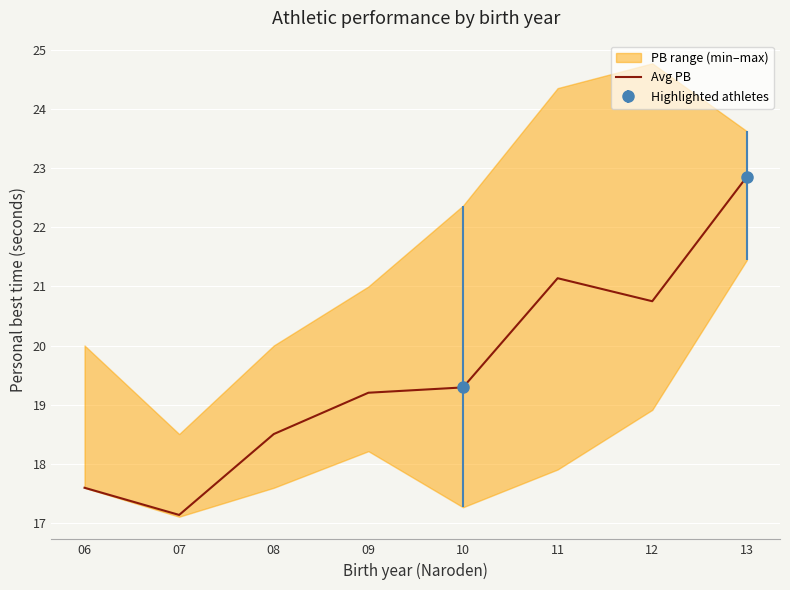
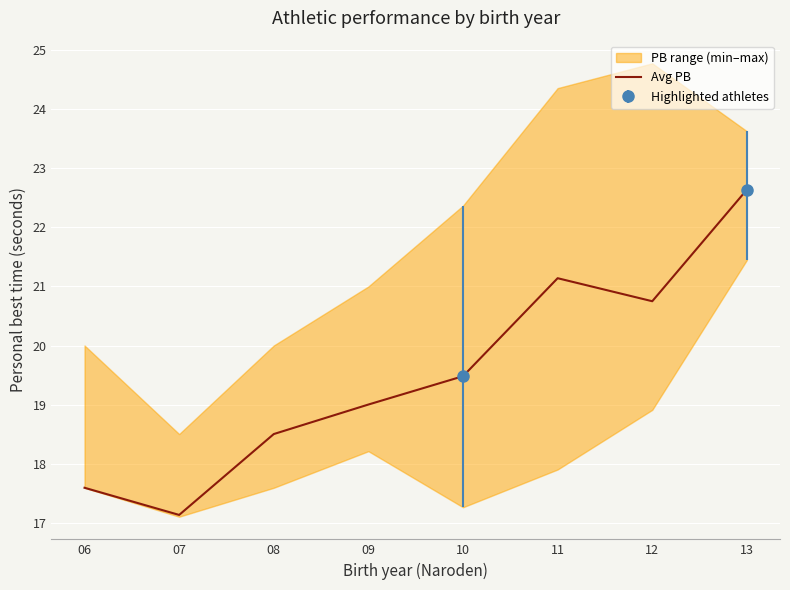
Avg PB, 09: 19.2 -> 19.0
Avg PB, 10: 19.3 -> 19.5
Avg PB, 13: 22.9 -> 22.6
